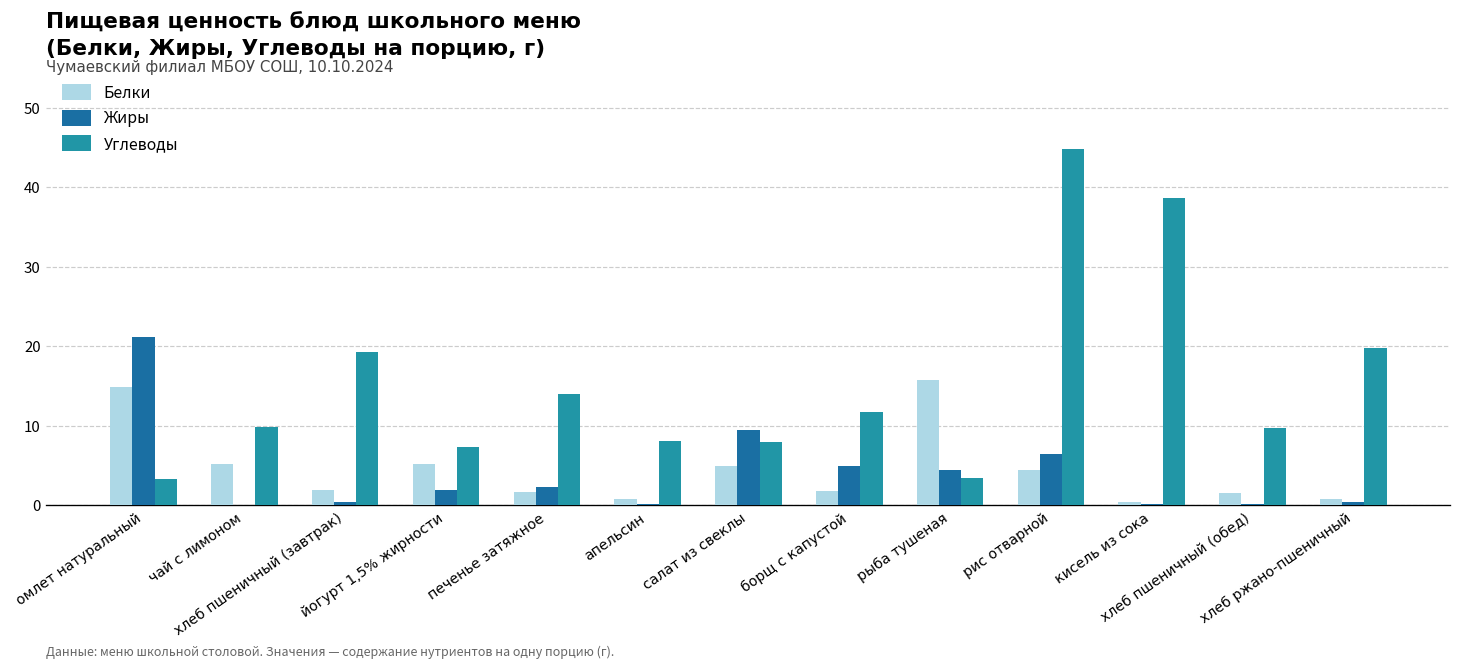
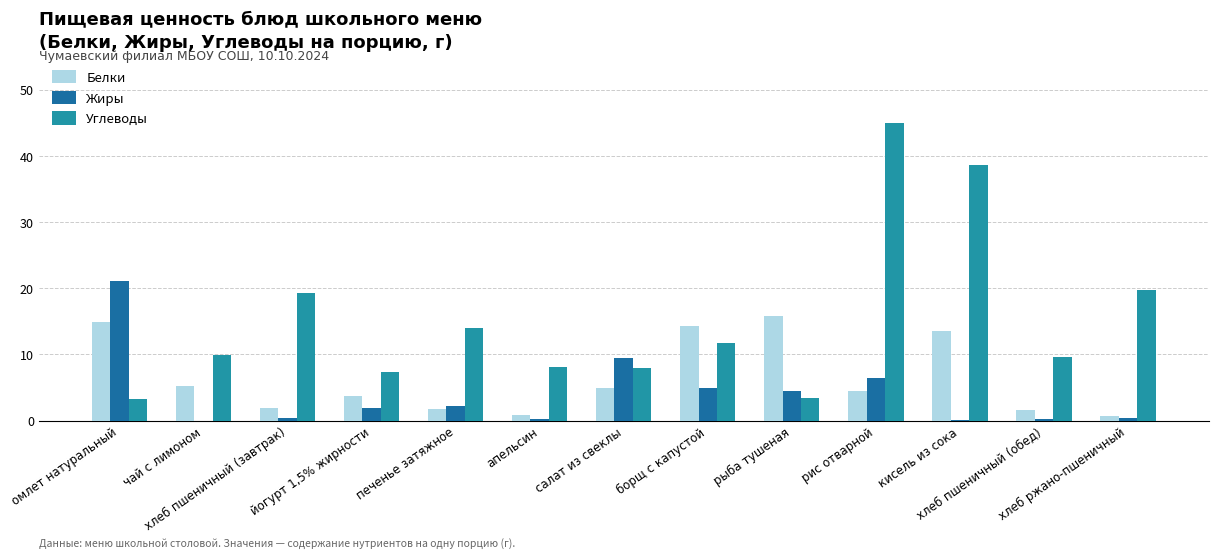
Белки, йогурт 1,5% жирности: 5 -> 4
Белки, борщ с капустой: 2 -> 14
Белки, кисель из сока: 0 -> 13
